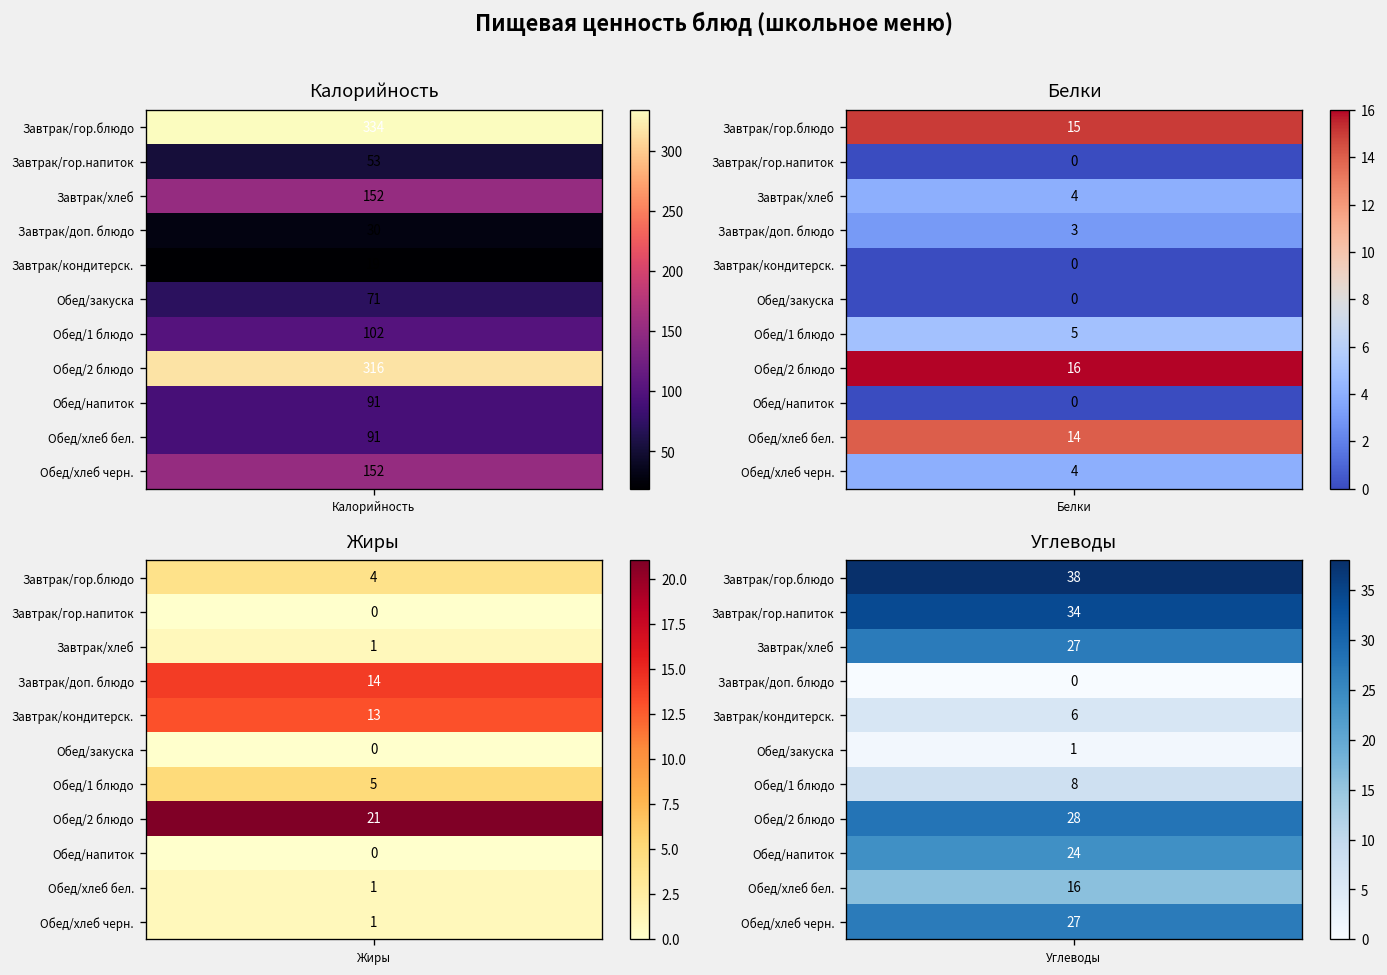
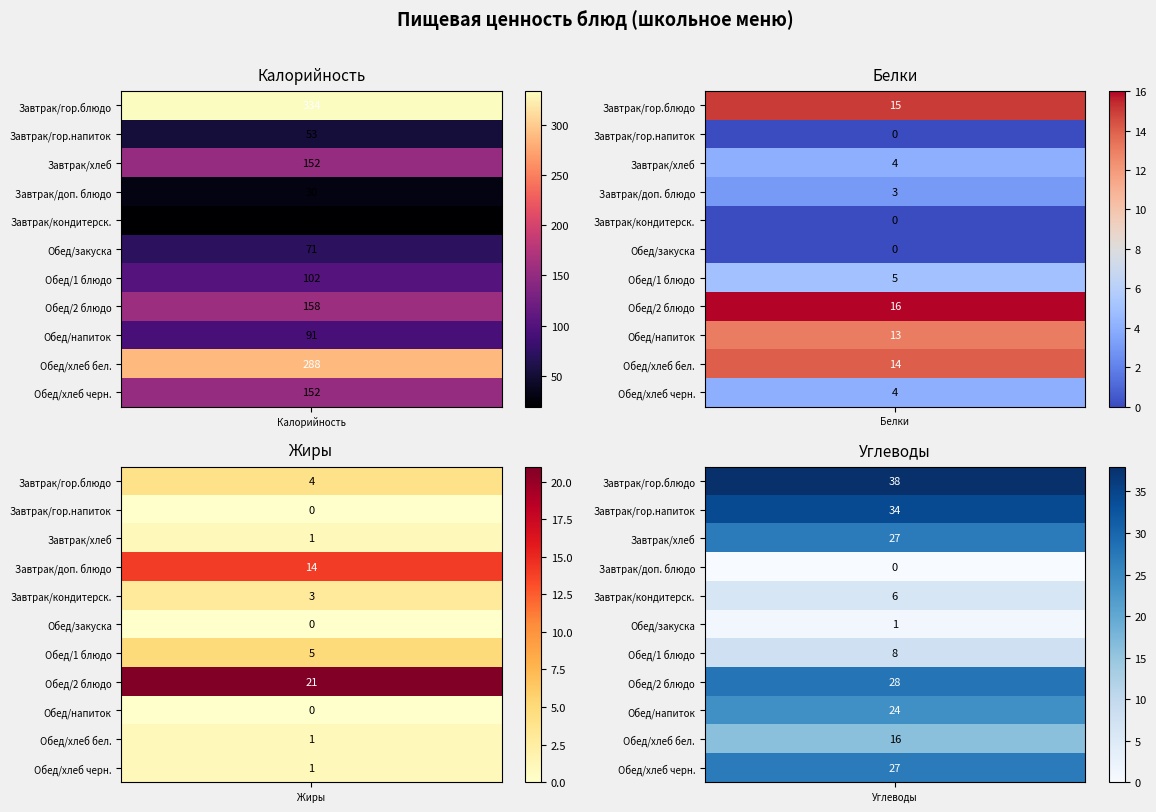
Калорийность, Обед/2 блюдо, Калорийность: 316 -> 158
Калорийность, Обед/хлеб бел., Калорийность: 91 -> 288
Белки, Обед/напиток, Белки: 0 -> 13
Жиры, Завтрак/кондитерск., Жиры: 13 -> 3
